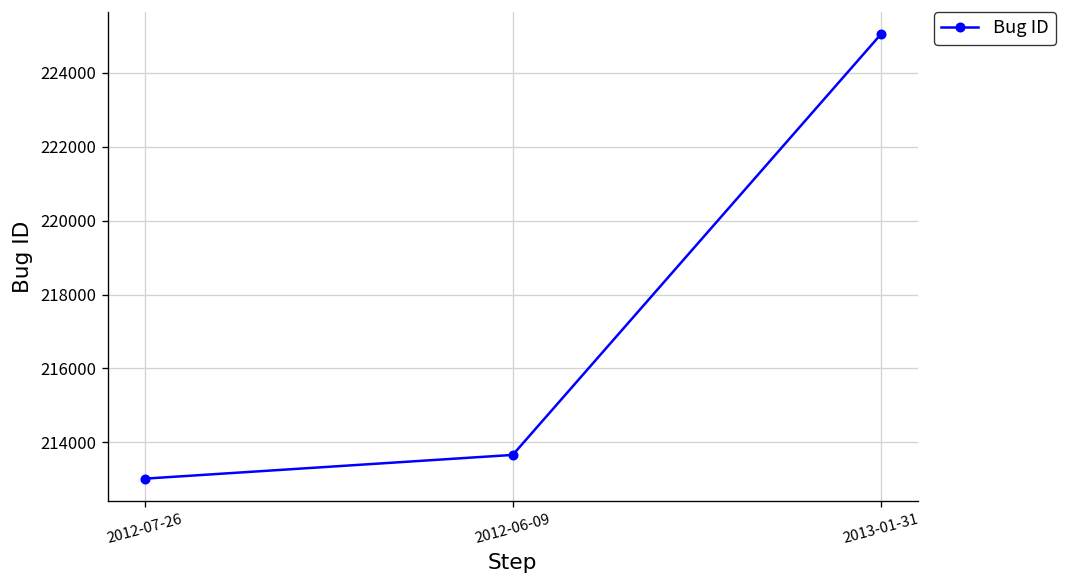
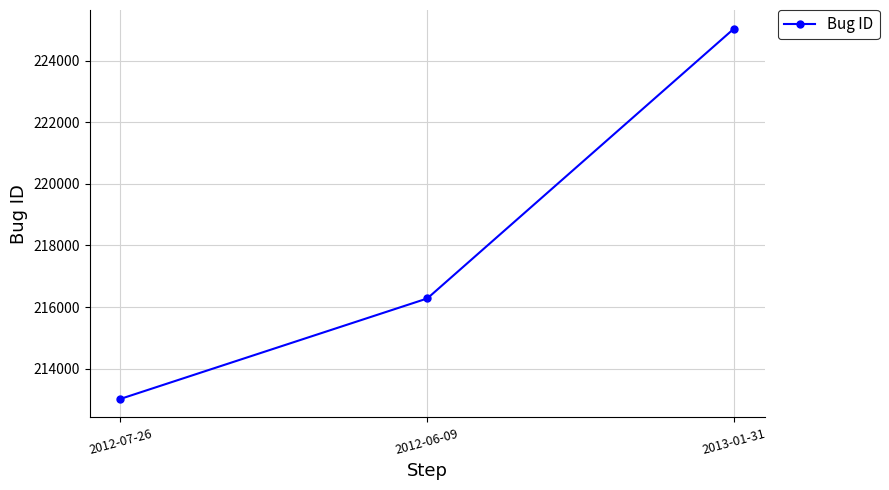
2012-06-09: 213700 -> 216300
